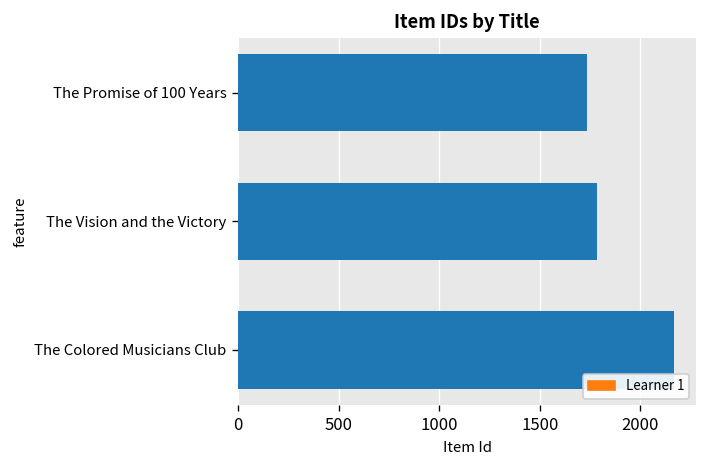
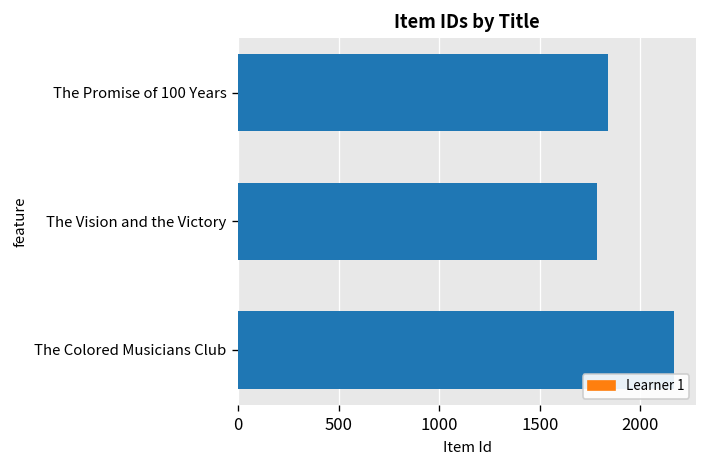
The Promise of 100 Years: 1730 -> 1840
